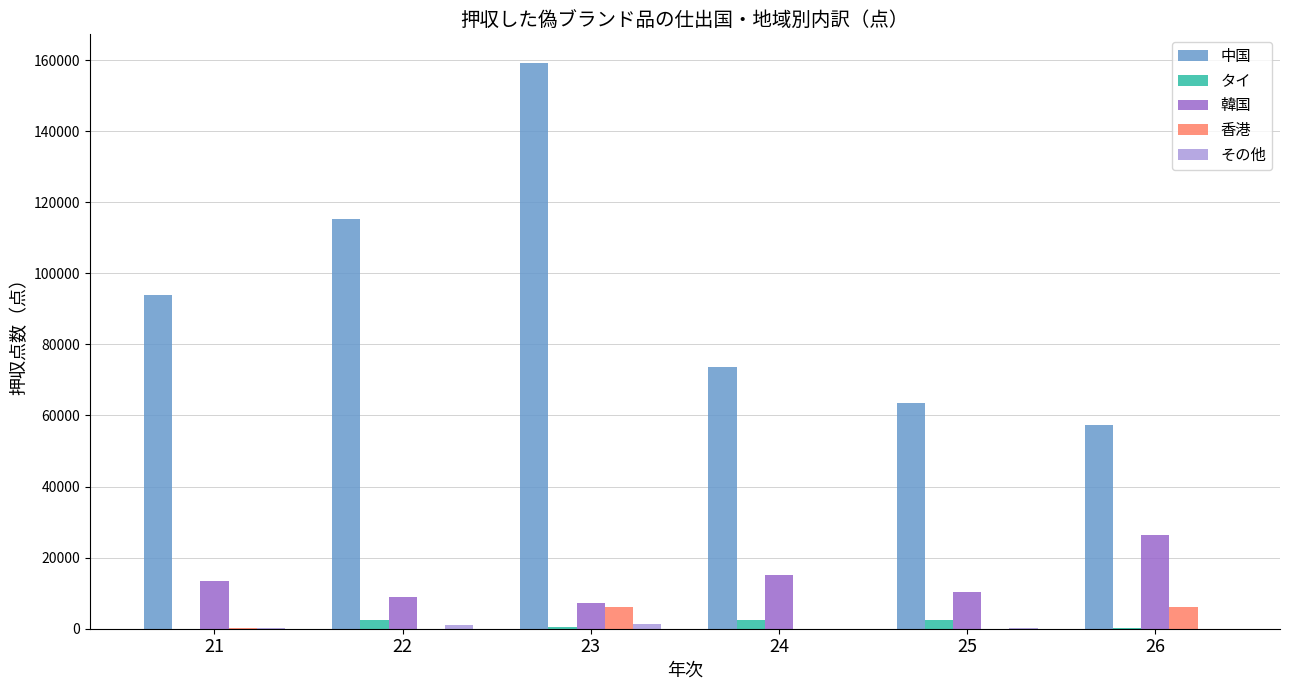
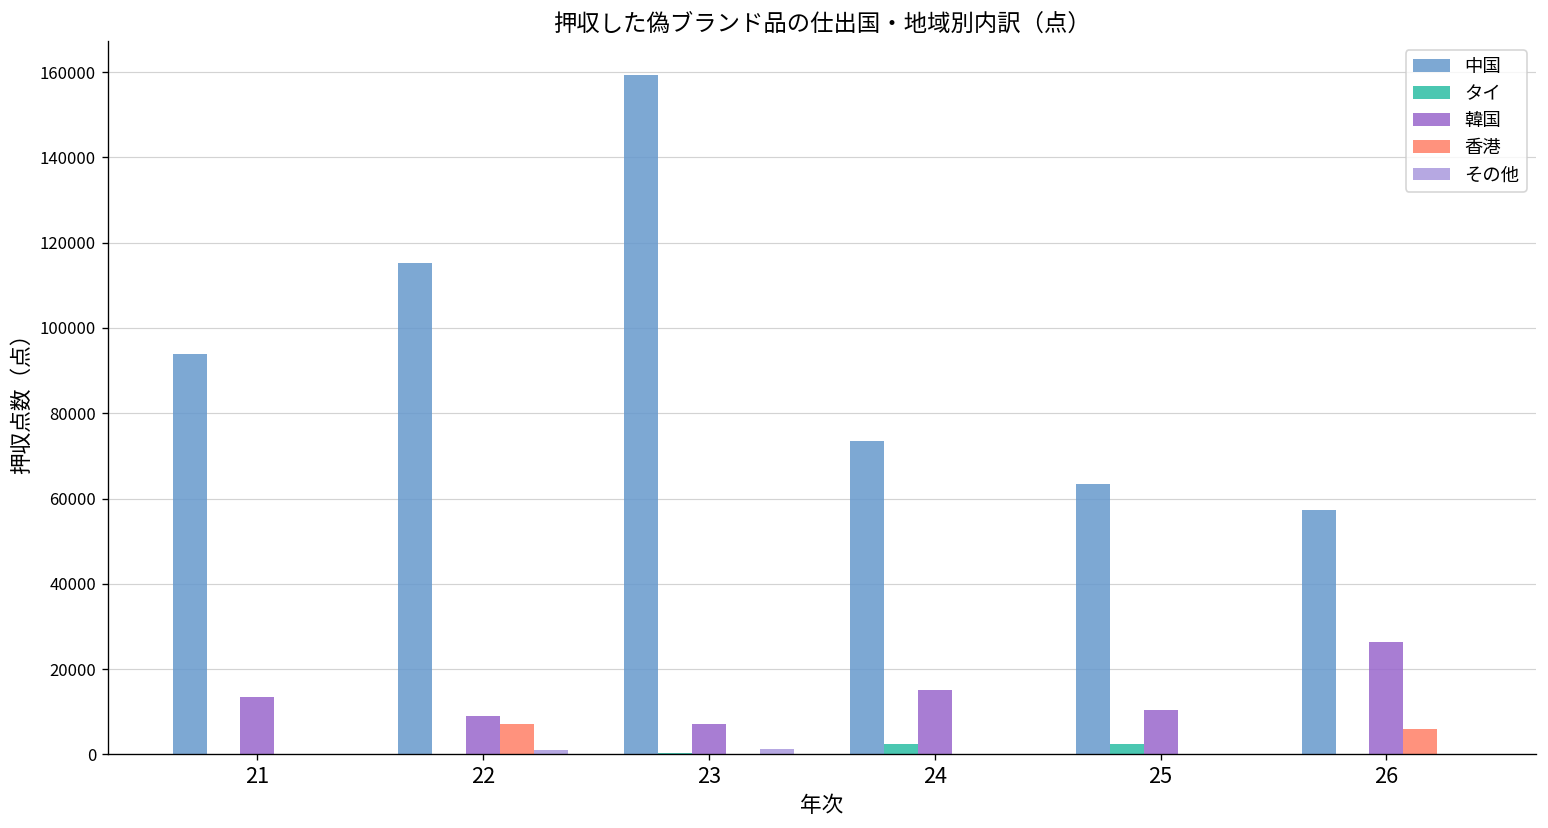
タイ, 22: 2000 -> 0
香港, 22: 0 -> 7000
香港, 23: 6000 -> 0
